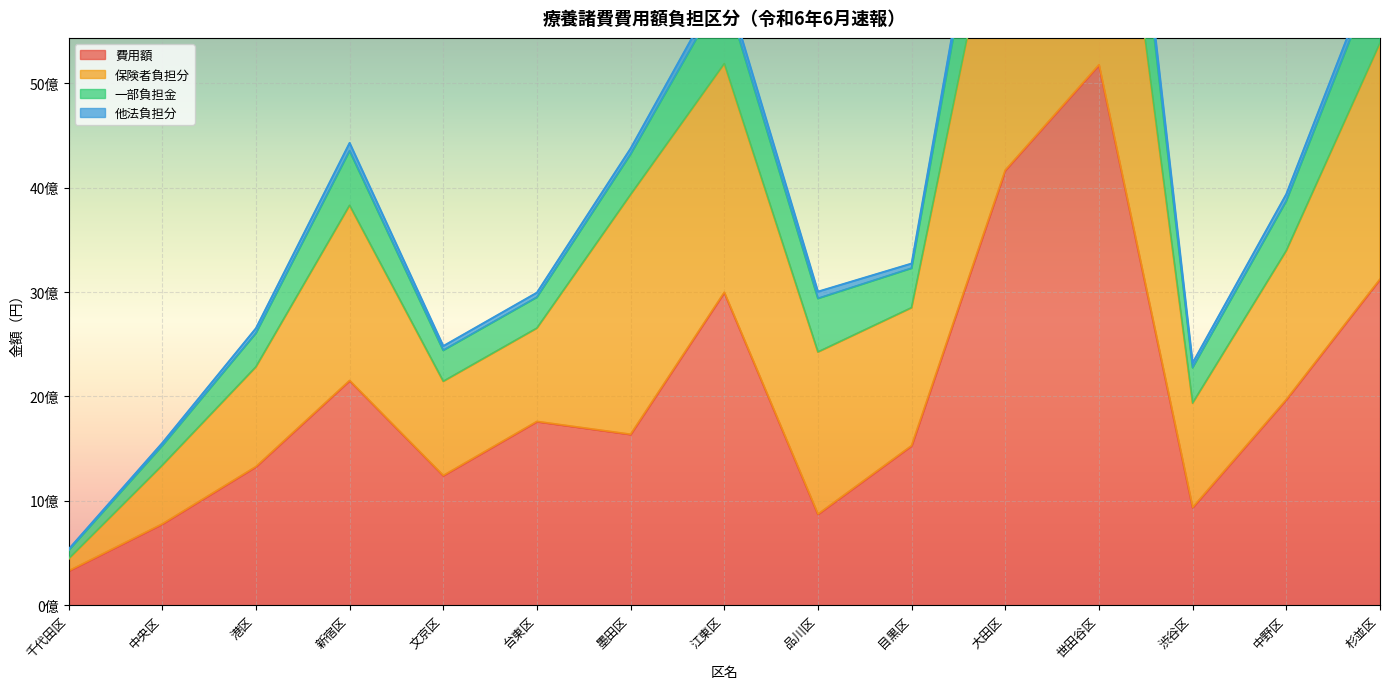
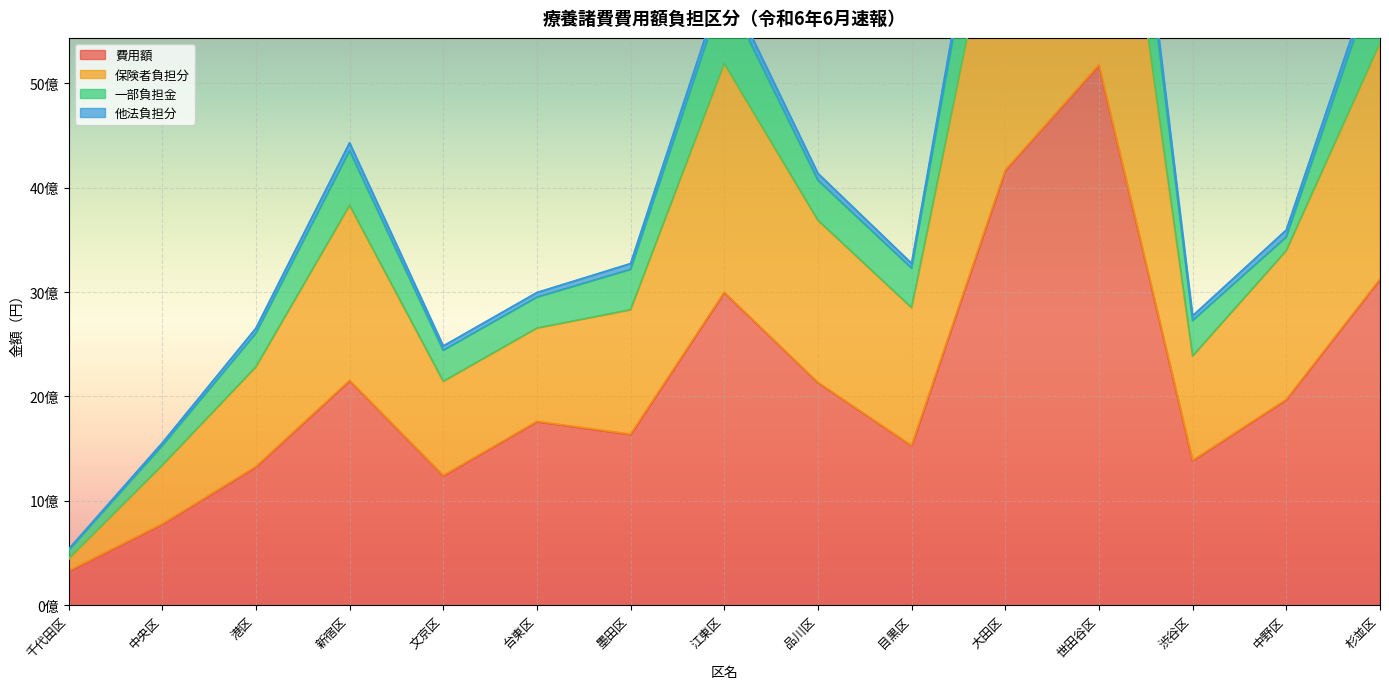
保険者負担分, 墨田区: 23.0億 -> 11.9億
費用額, 品川区: 8.7億 -> 21.3億
一部負担金, 品川区: 5.1億 -> 3.8億
費用額, 渋谷区: 9.3億 -> 13.9億
一部負担金, 中野区: 4.8億 -> 1.3億
